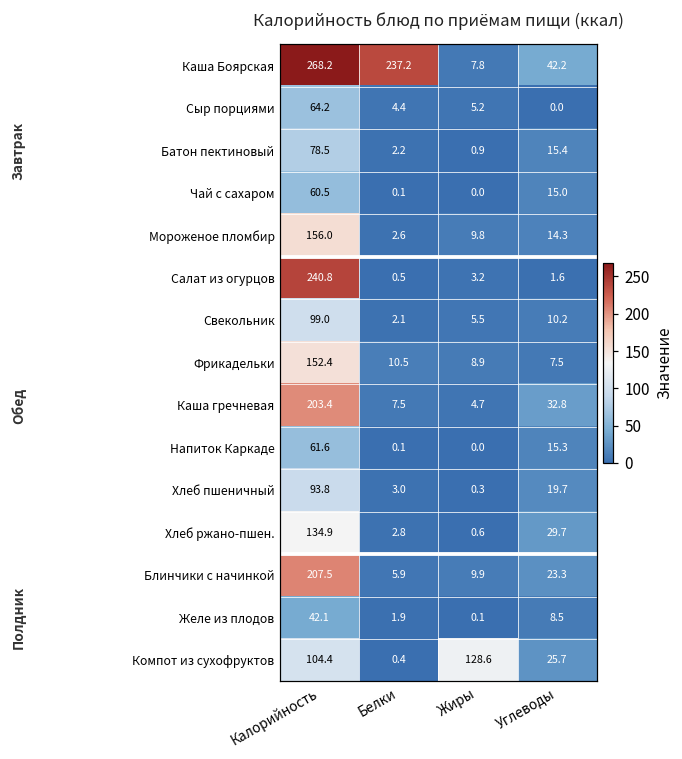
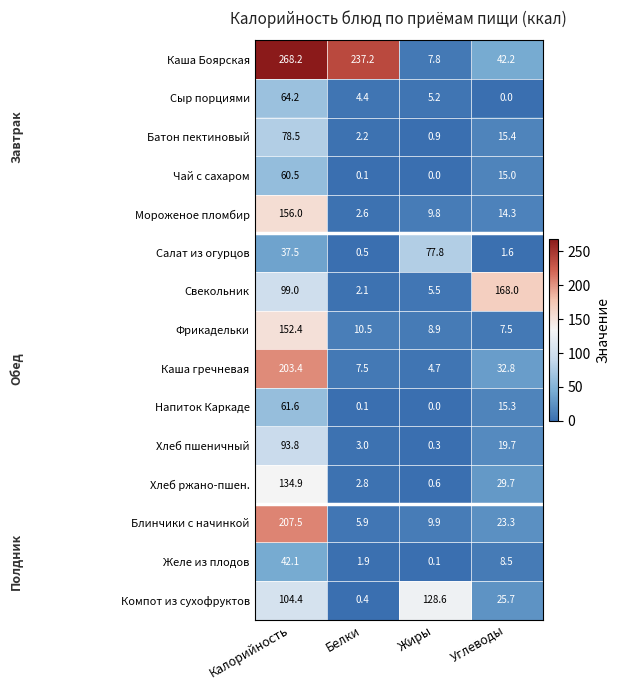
Салат из огурцов, Калорийность: 240.8 -> 37.5
Салат из огурцов, Жиры: 3.2 -> 77.8
Свекольник, Углеводы: 10.2 -> 168.0
